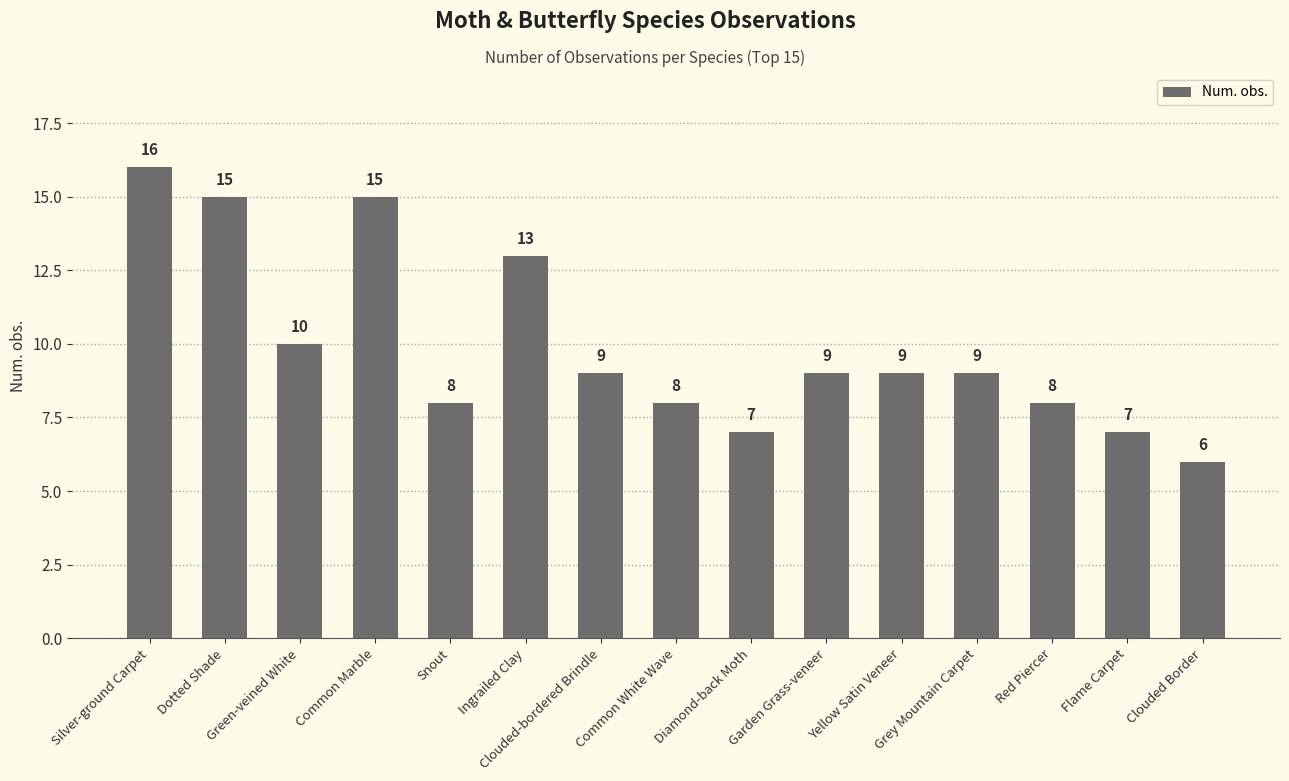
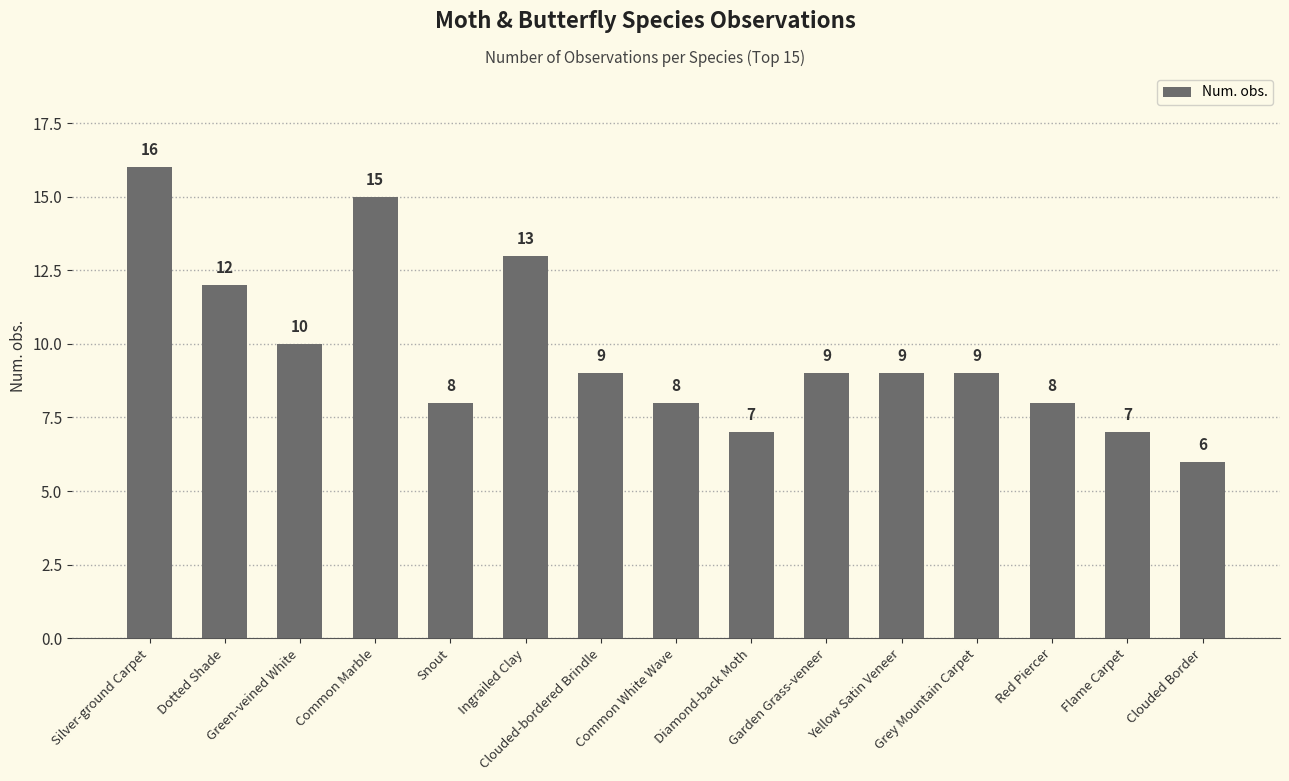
Dotted Shade: 15 -> 12
